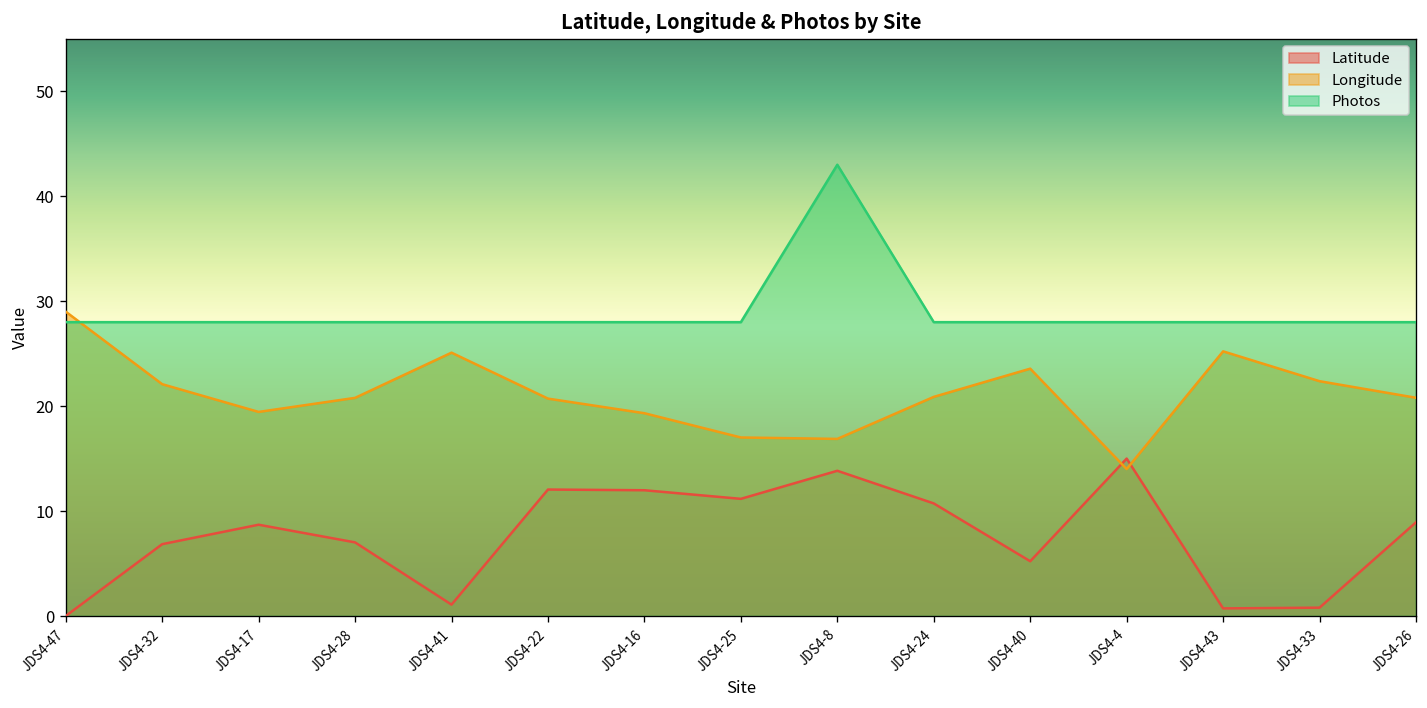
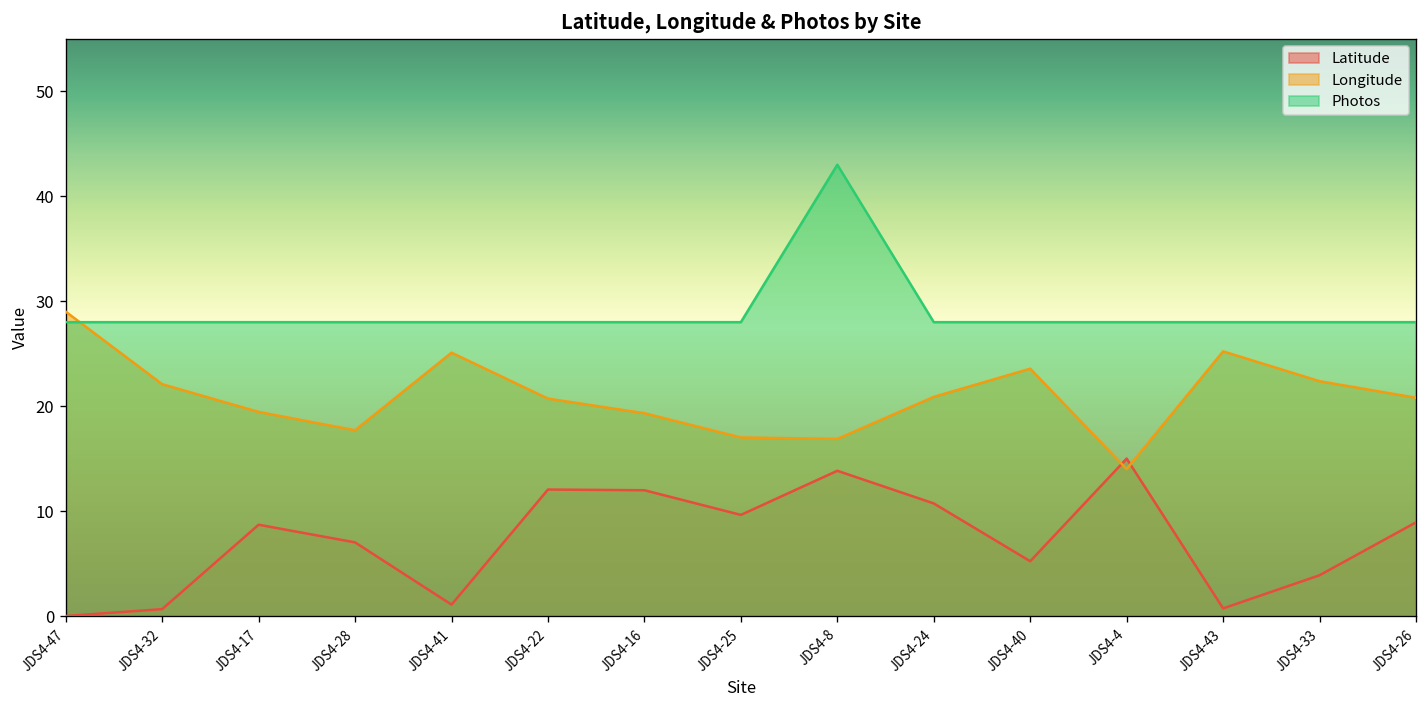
Latitude, JDS4-32: 7 -> 1
Longitude, JDS4-28: 21 -> 18
Latitude, JDS4-25: 11 -> 10
Latitude, JDS4-33: 1 -> 4
